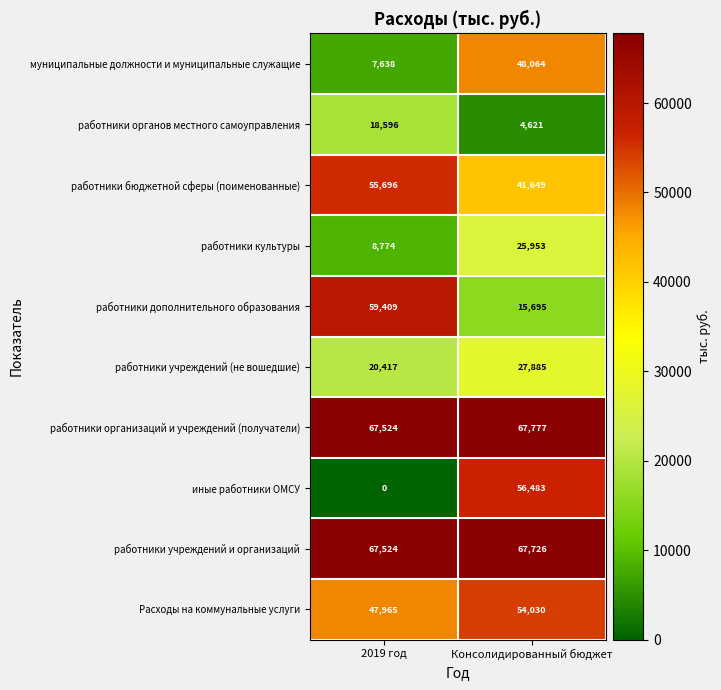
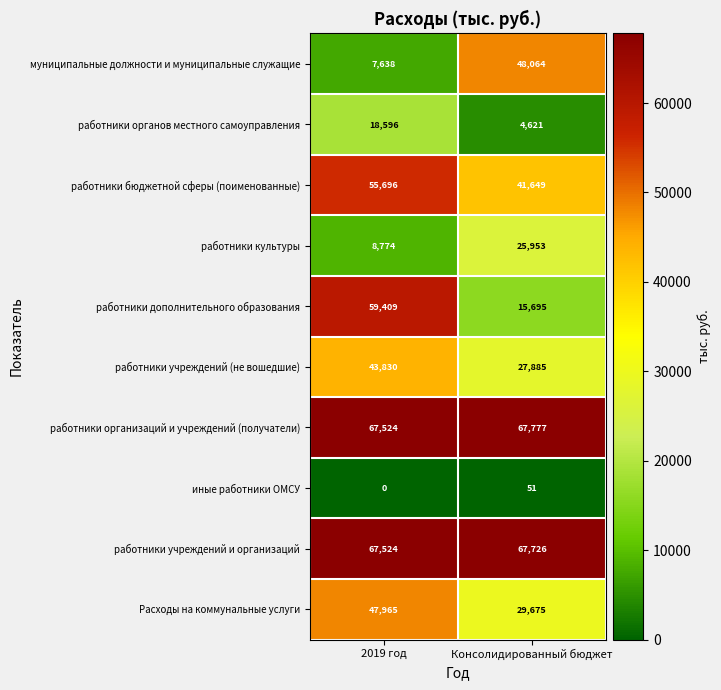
работники учреждений (не вошедшие), 2019 год: 20,417 -> 43,830
иные работники ОМСУ, Консолидированный бюджет: 56,483 -> 51
Расходы на коммунальные услуги, Консолидированный бюджет: 54,030 -> 29,675
